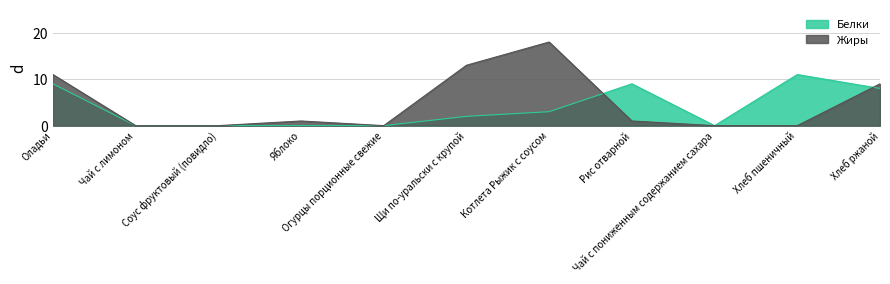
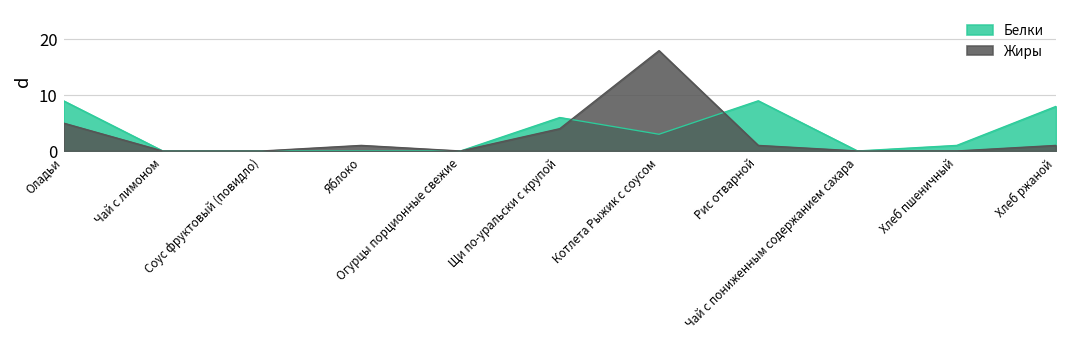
Жиры, Оладьи: 11 -> 5
Белки, Щи по-уральски с крупой: 2 -> 6
Жиры, Щи по-уральски с крупой: 13 -> 4
Белки, Хлеб пшеничный: 11 -> 1
Жиры, Хлеб ржаной: 9 -> 1
